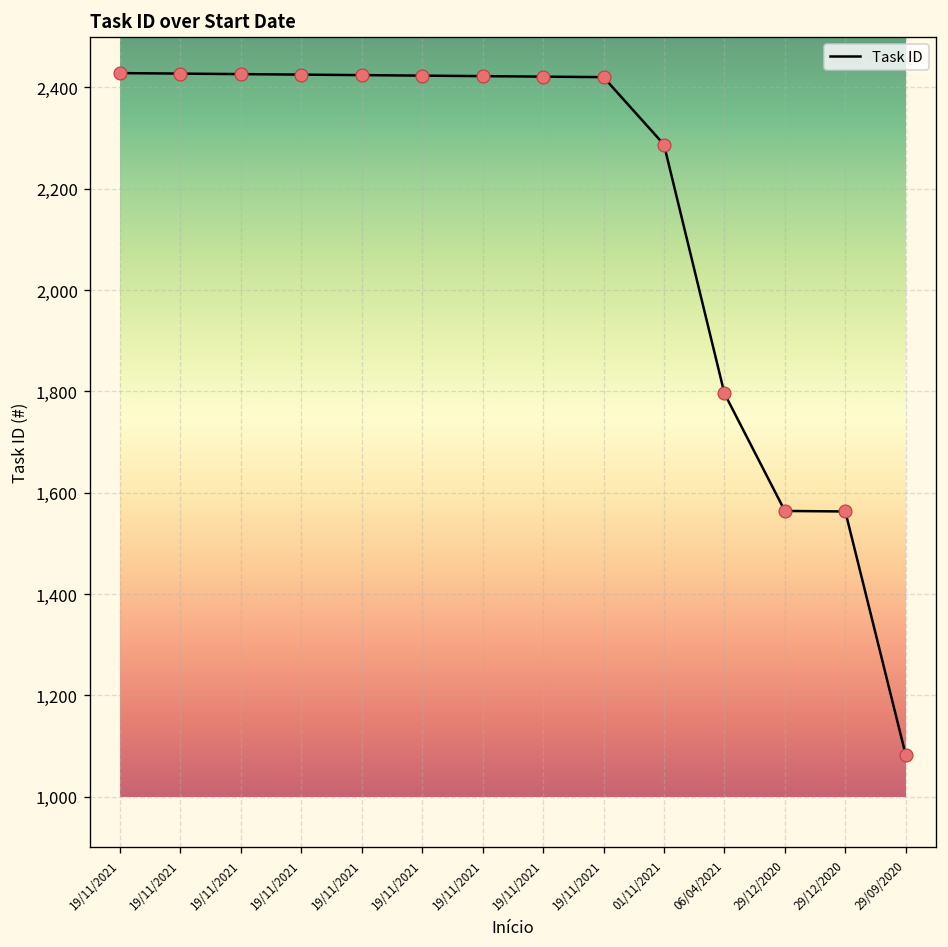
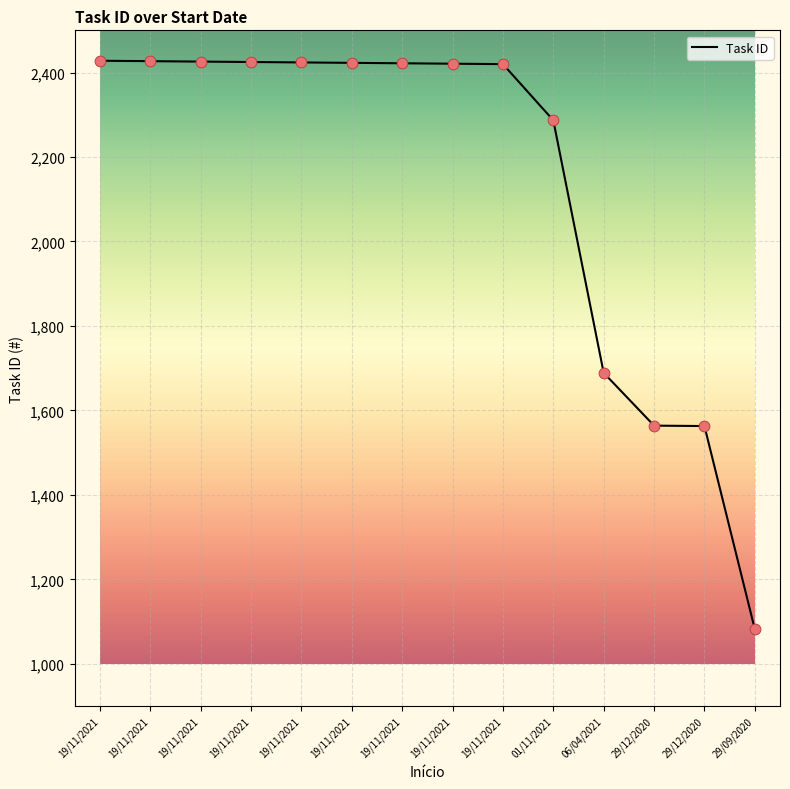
06/04/2021: 1,800 -> 1,690
